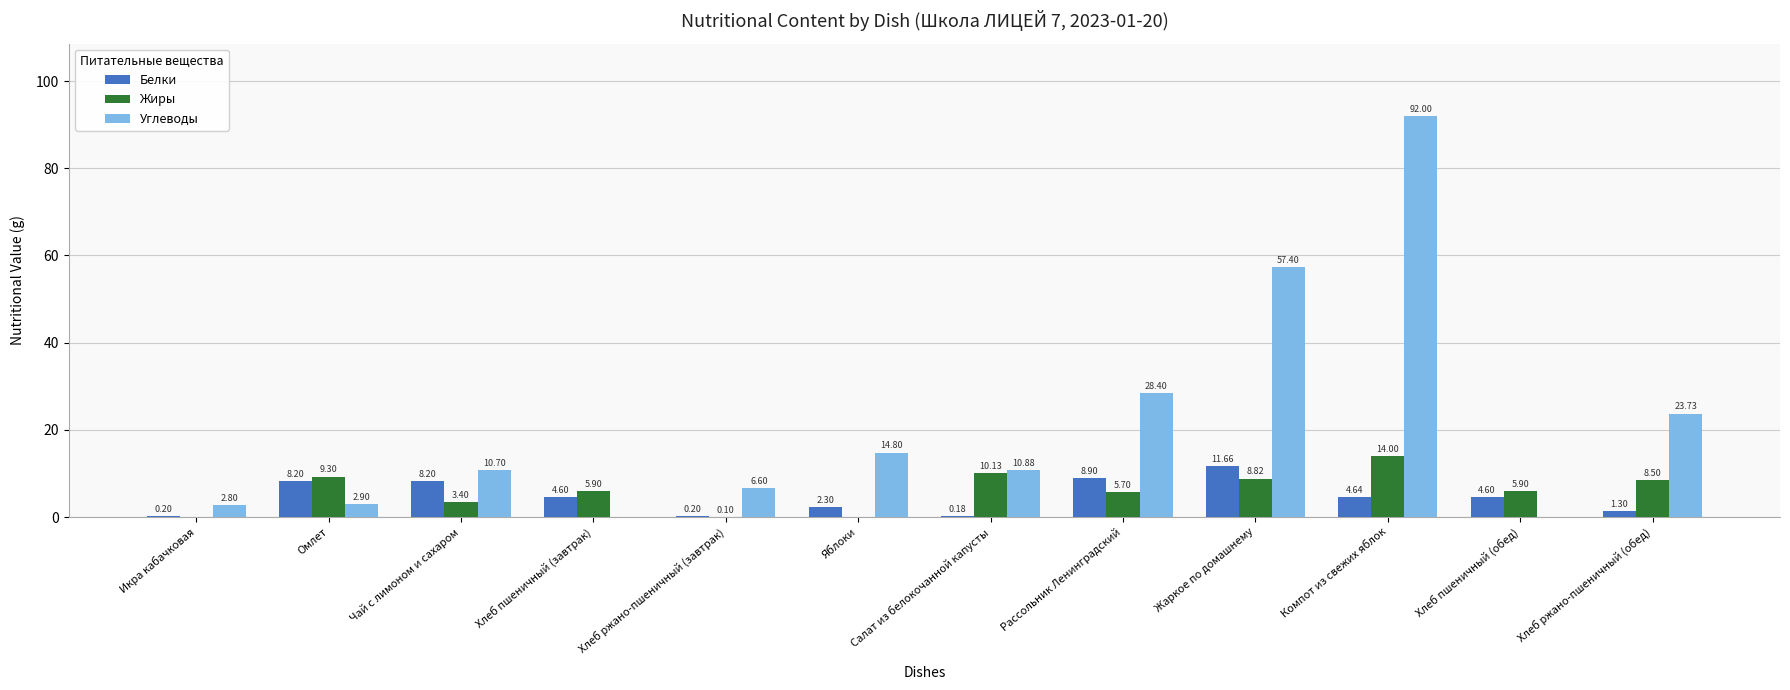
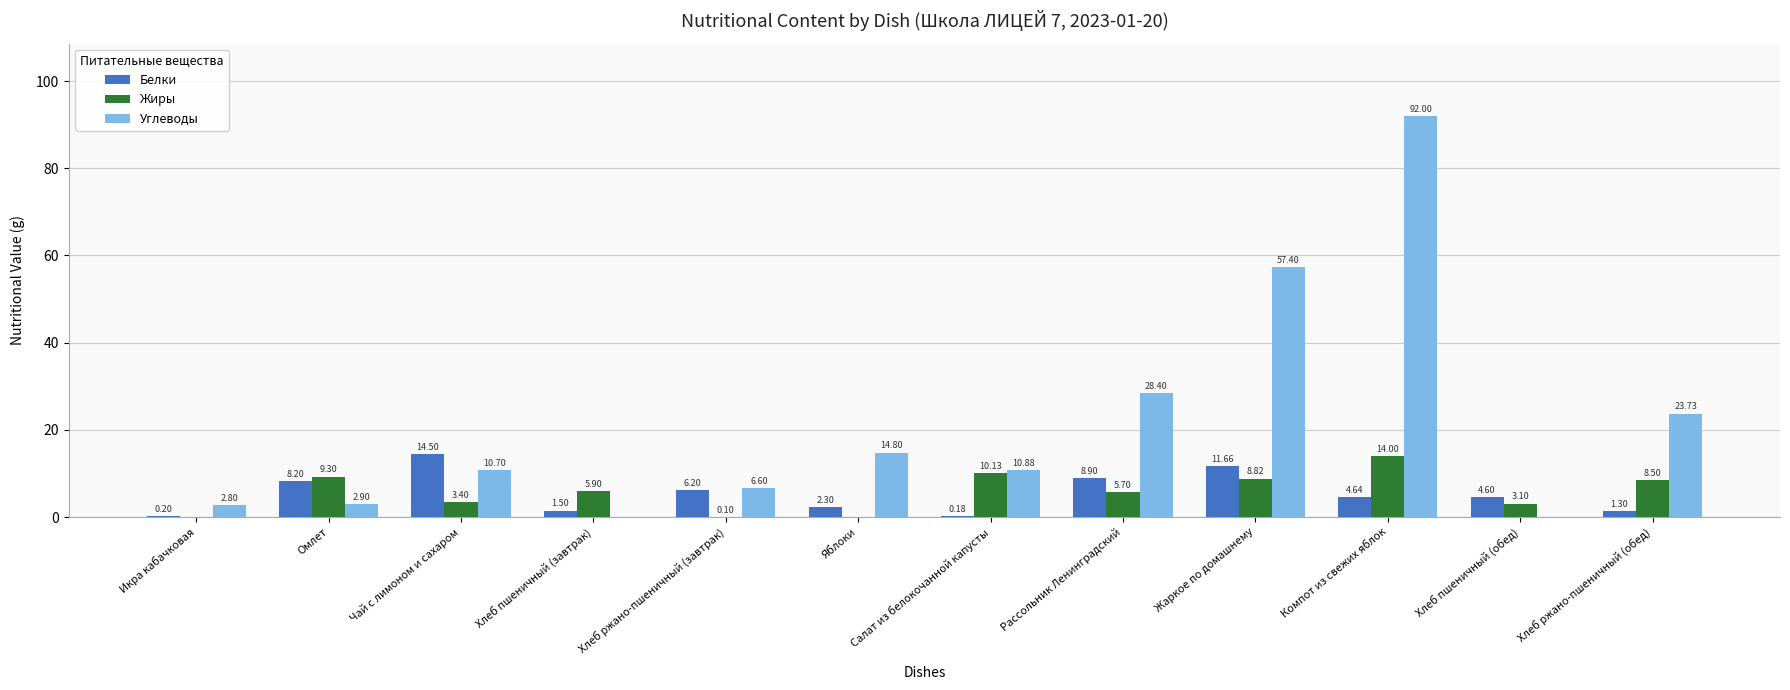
Белки, Чай с лимоном и сахаром: 8.20 -> 14.50
Белки, Хлеб пшеничный (завтрак): 4.60 -> 1.50
Белки, Хлеб ржано-пшеничный (завтрак): 0.20 -> 6.20
Жиры, Хлеб пшеничный (обед): 5.90 -> 3.10
